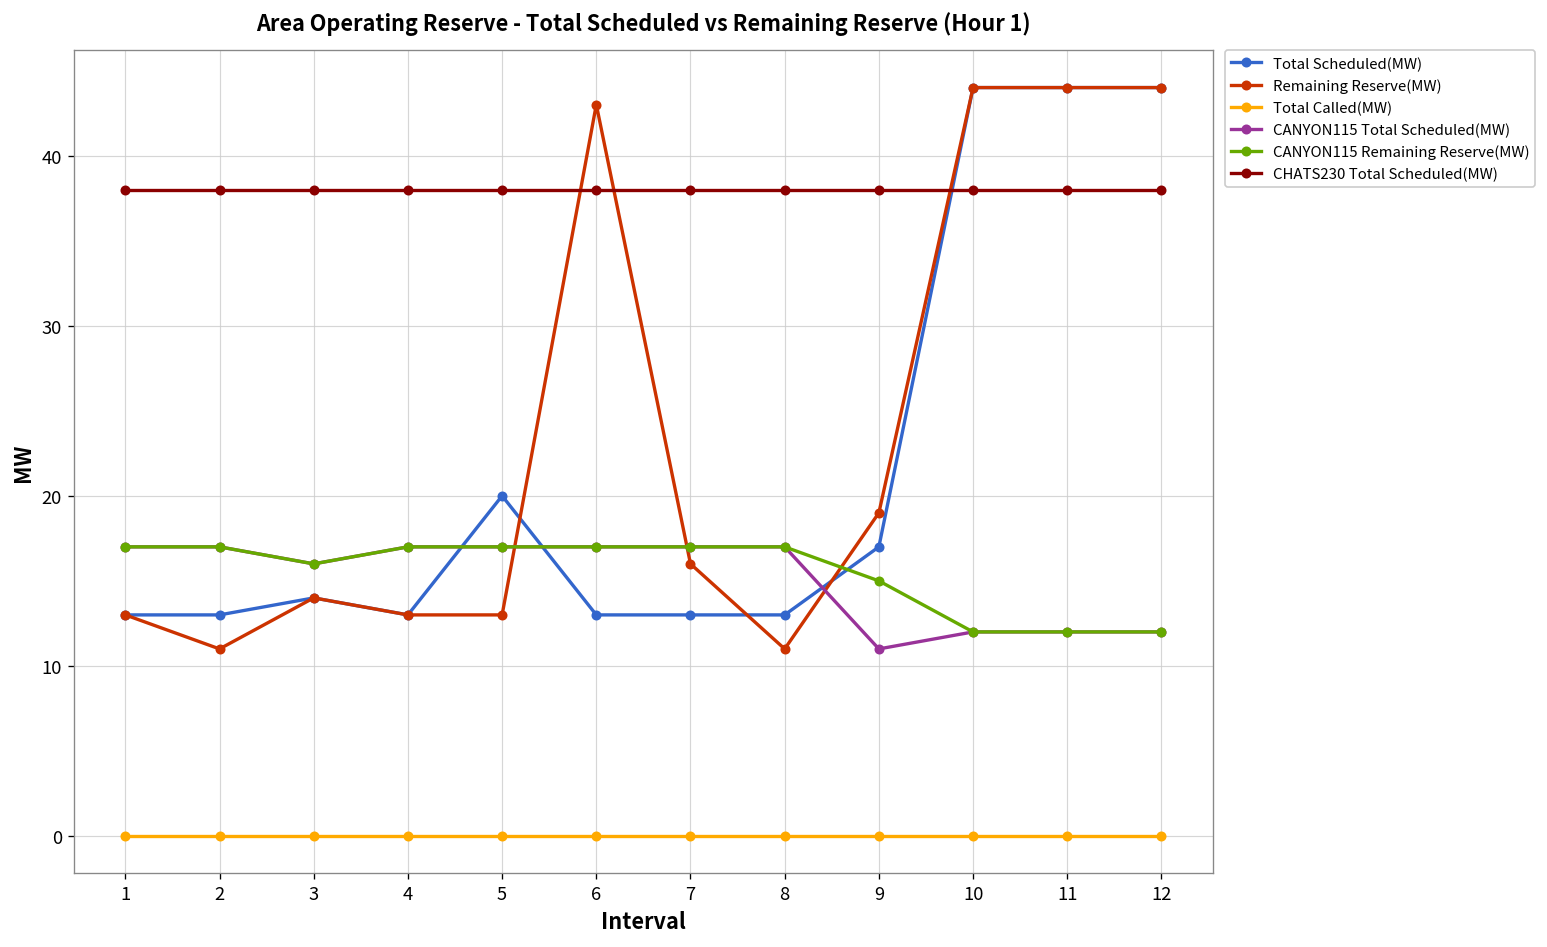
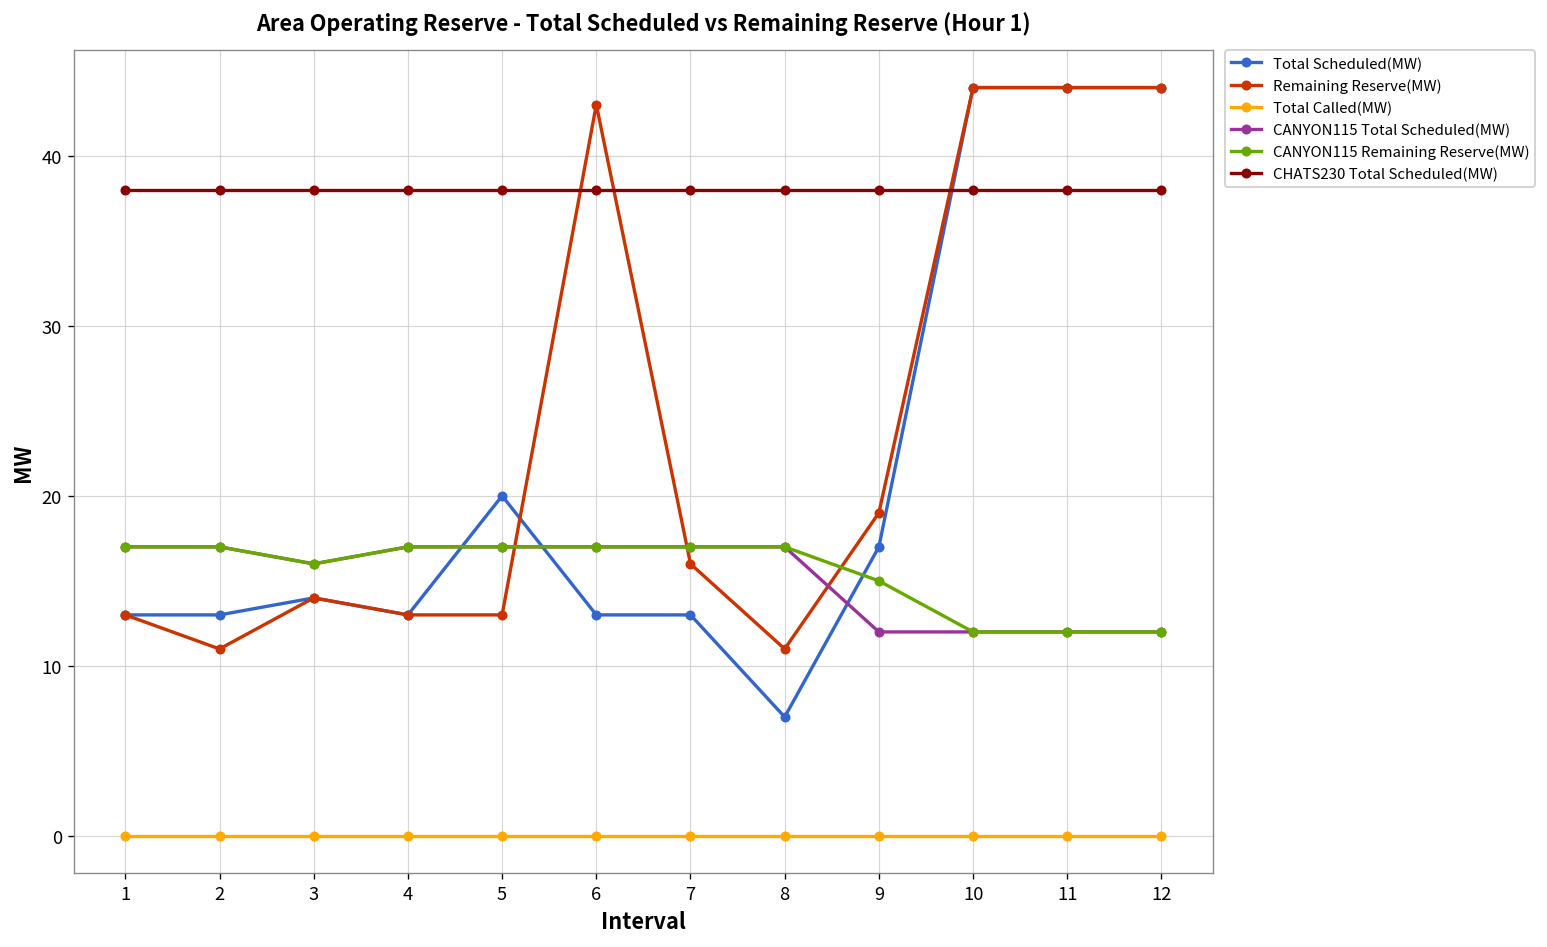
Total Scheduled(MW), 8: 13 -> 7
CANYON115 Total Scheduled(MW), 9: 11 -> 12
